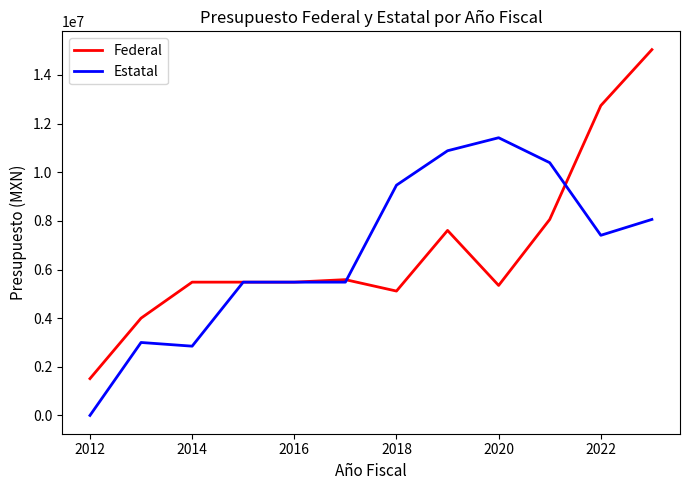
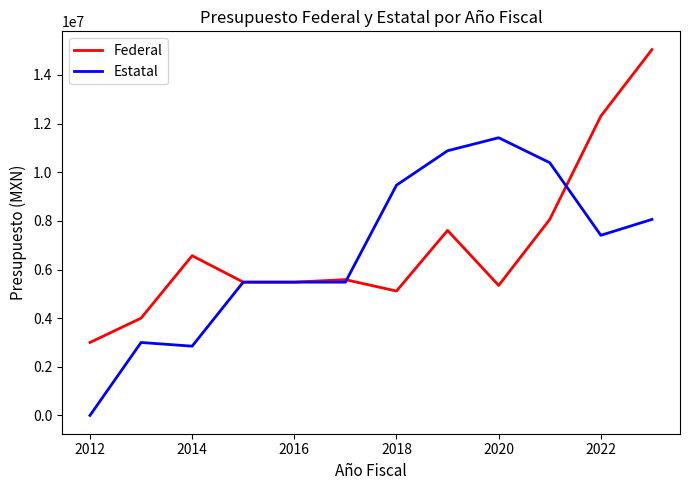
Federal, 2012: 1500000 -> 3000000
Federal, 2014: 5500000 -> 6600000
Federal, 2022: 12700000 -> 12300000
